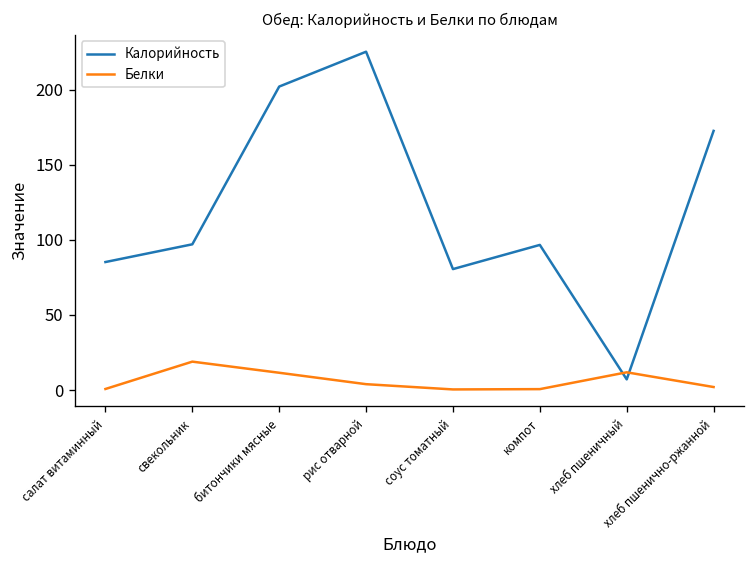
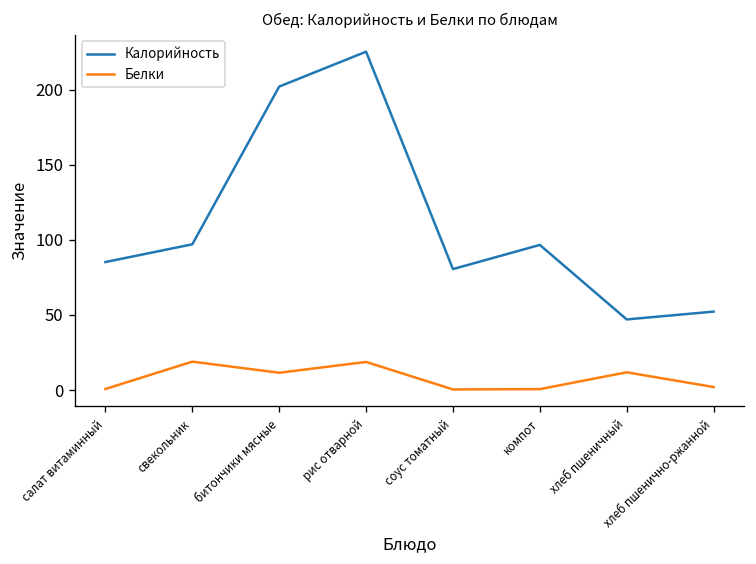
Белки, рис отварной: 4 -> 19
Калорийность, хлеб пшеничный: 7 -> 47
Калорийность, хлеб пшенично-ржанной: 173 -> 52
